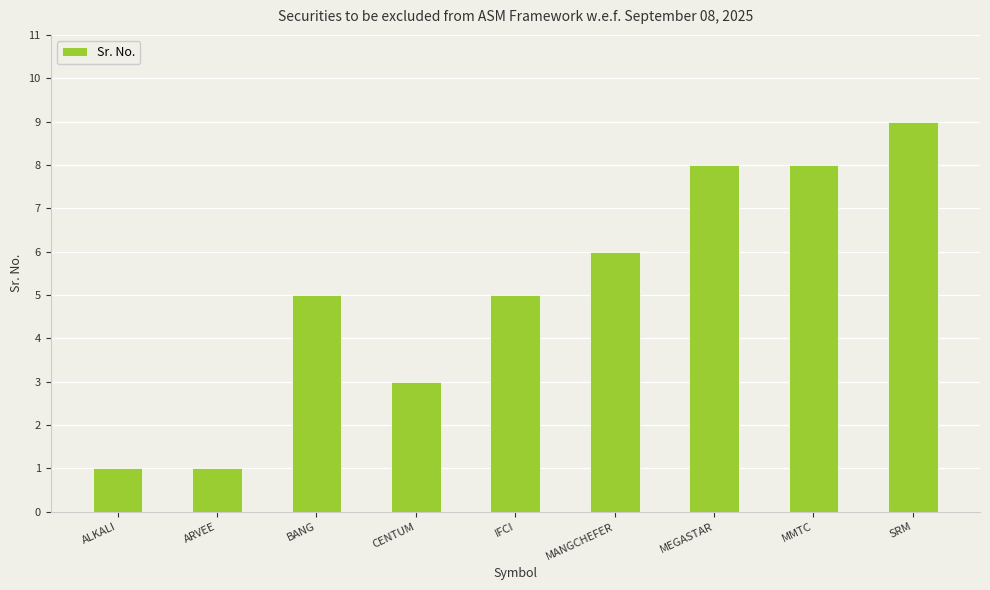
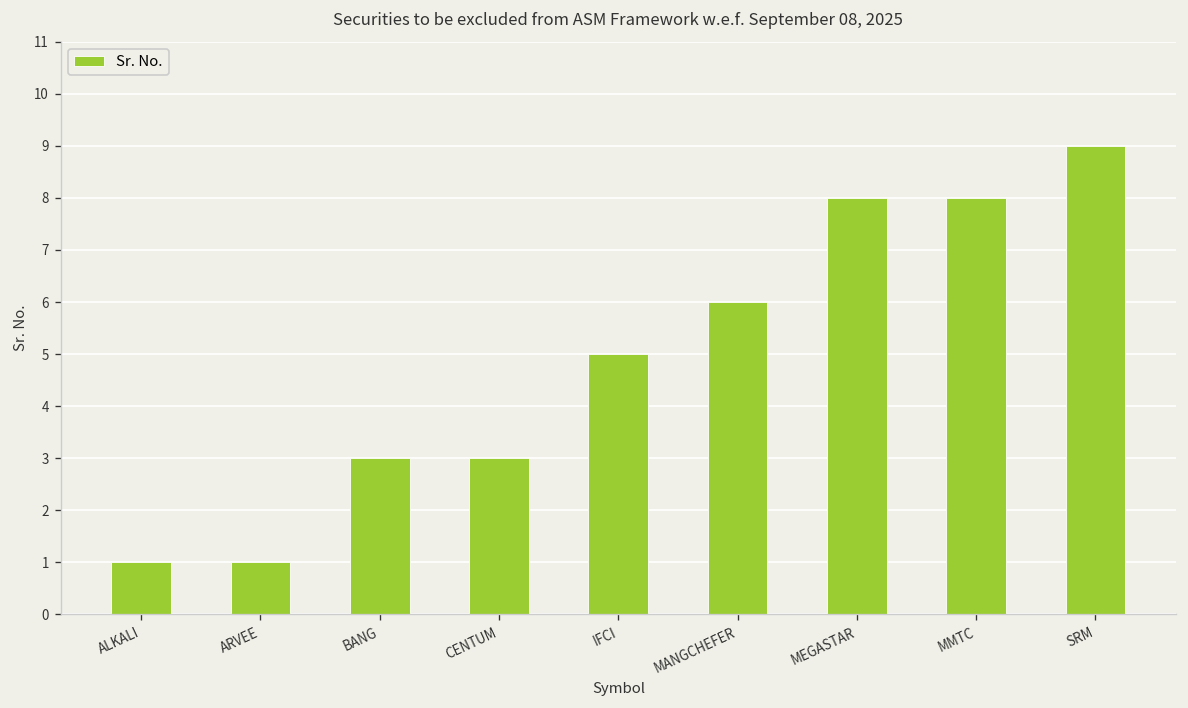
BANG: 5 -> 3
